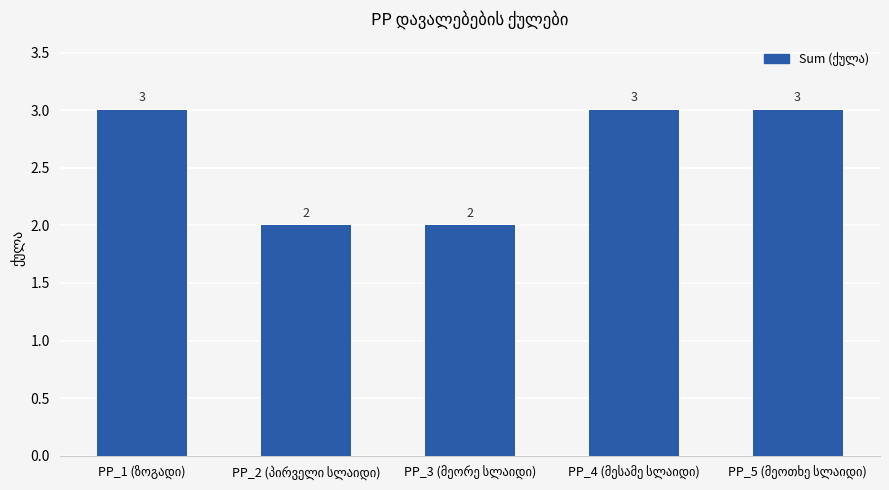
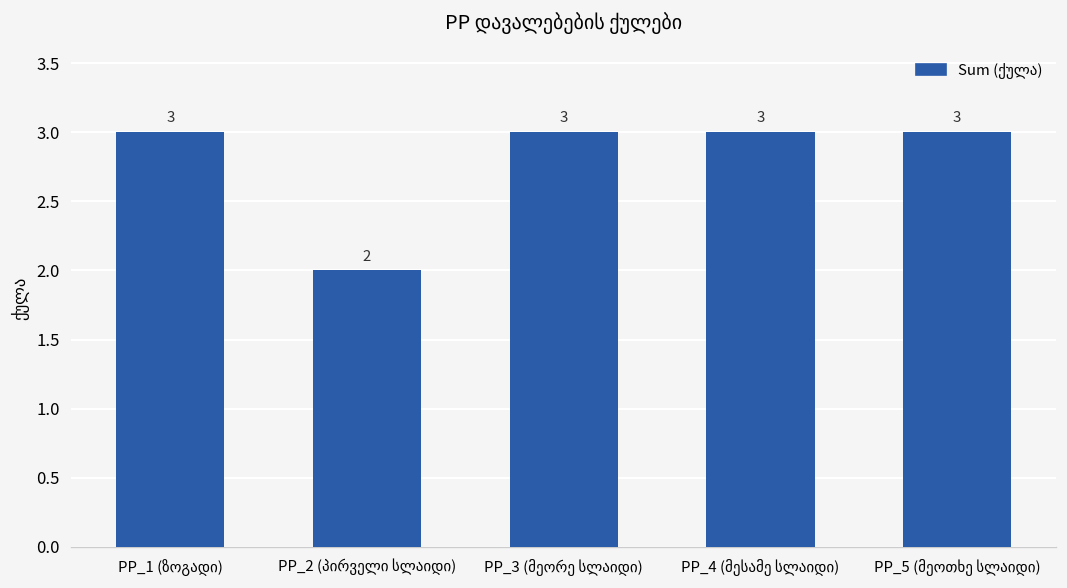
PP_3 (მეორე სლაიდი): 2 -> 3
